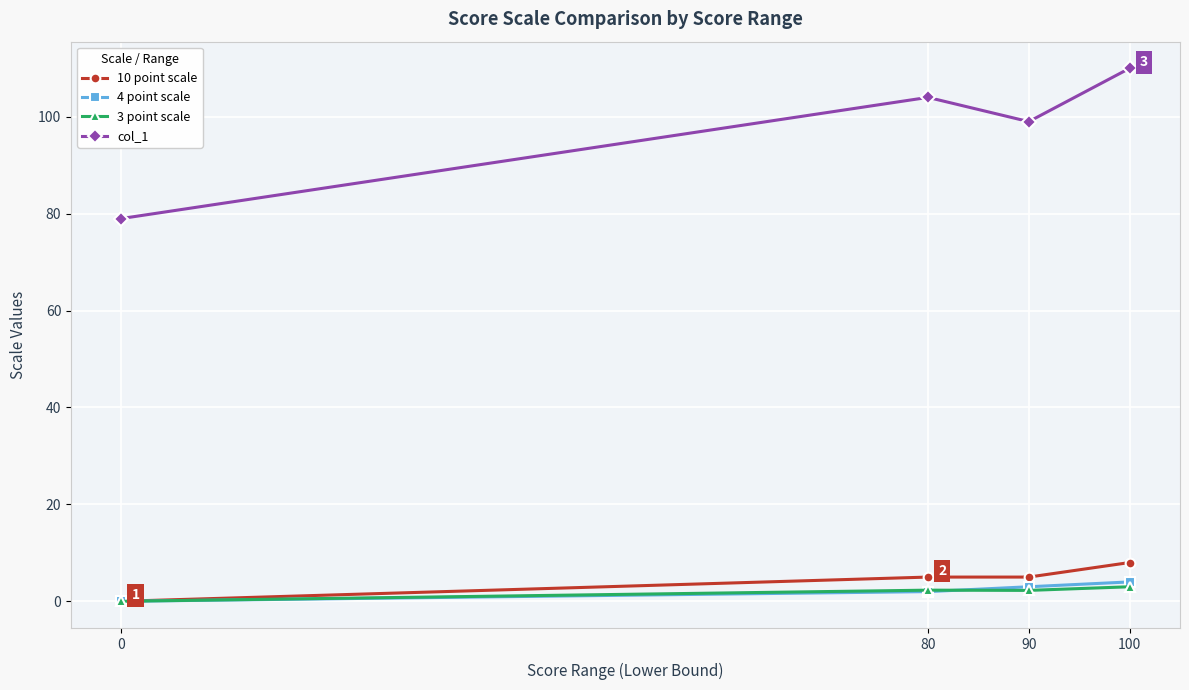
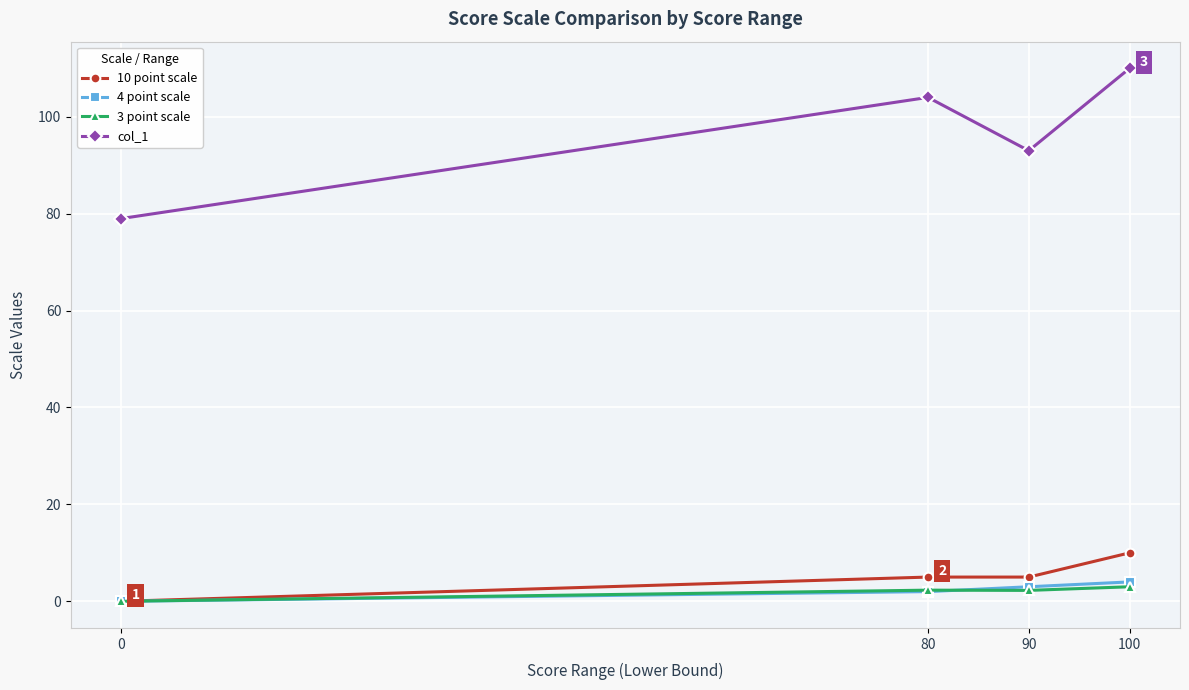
col_1, 90: 99 -> 93
10 point scale, 100: 8 -> 10
